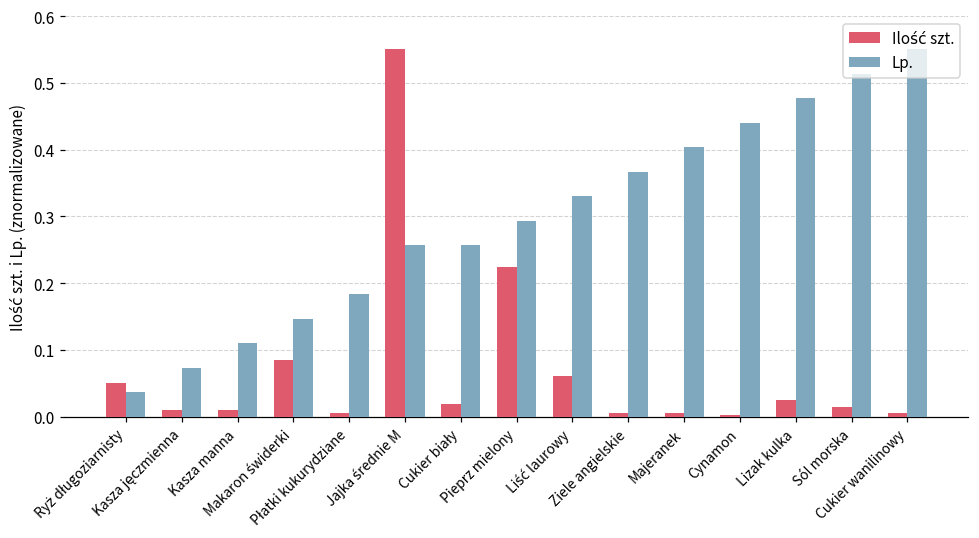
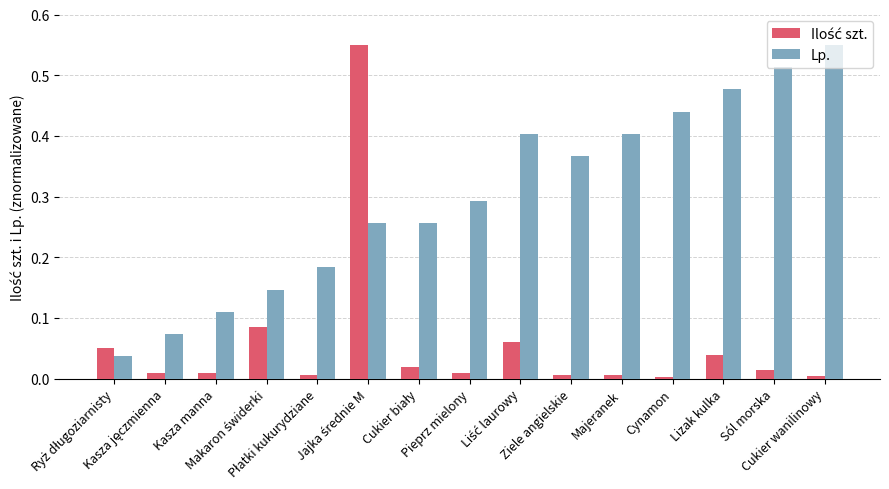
Ilość szt., Pieprz mielony: 0.22 -> 0.01
Lp., Liść laurowy: 0.33 -> 0.40
Ilość szt., Lizak kulka: 0.02 -> 0.04
